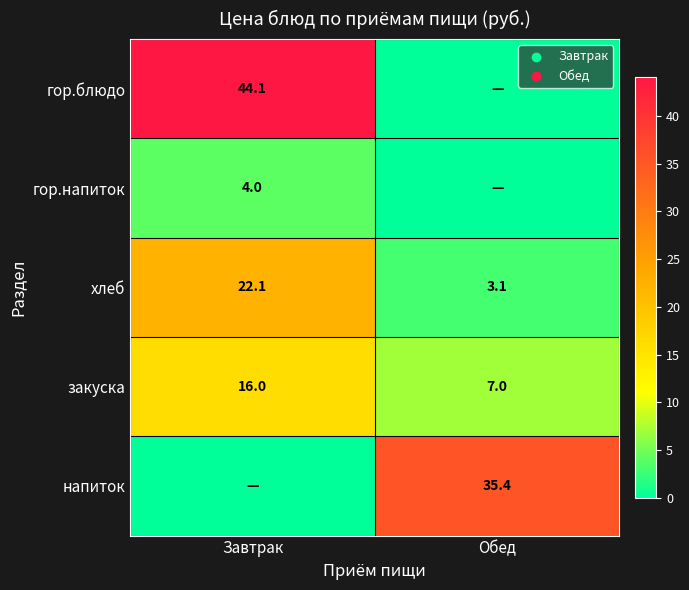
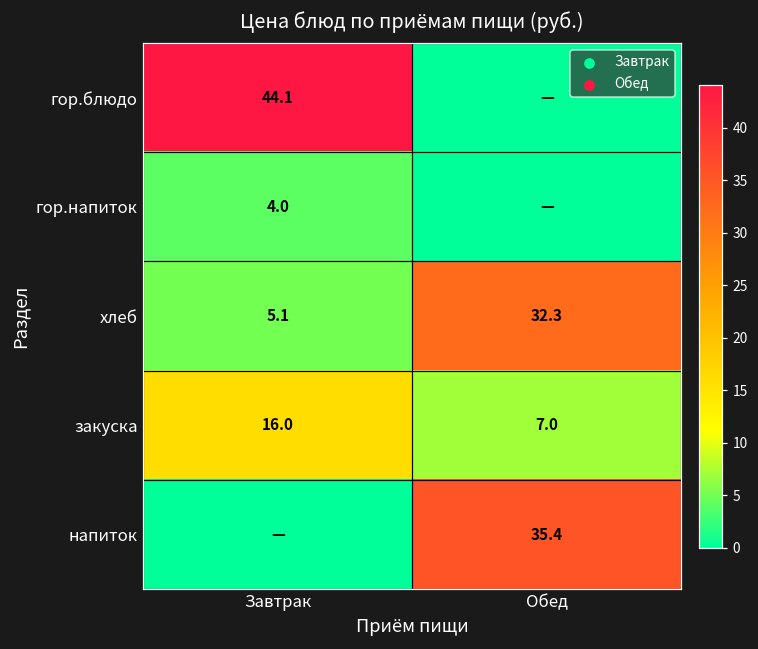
хлеб, Завтрак: 22.1 -> 5.1
хлеб, Обед: 3.1 -> 32.3
